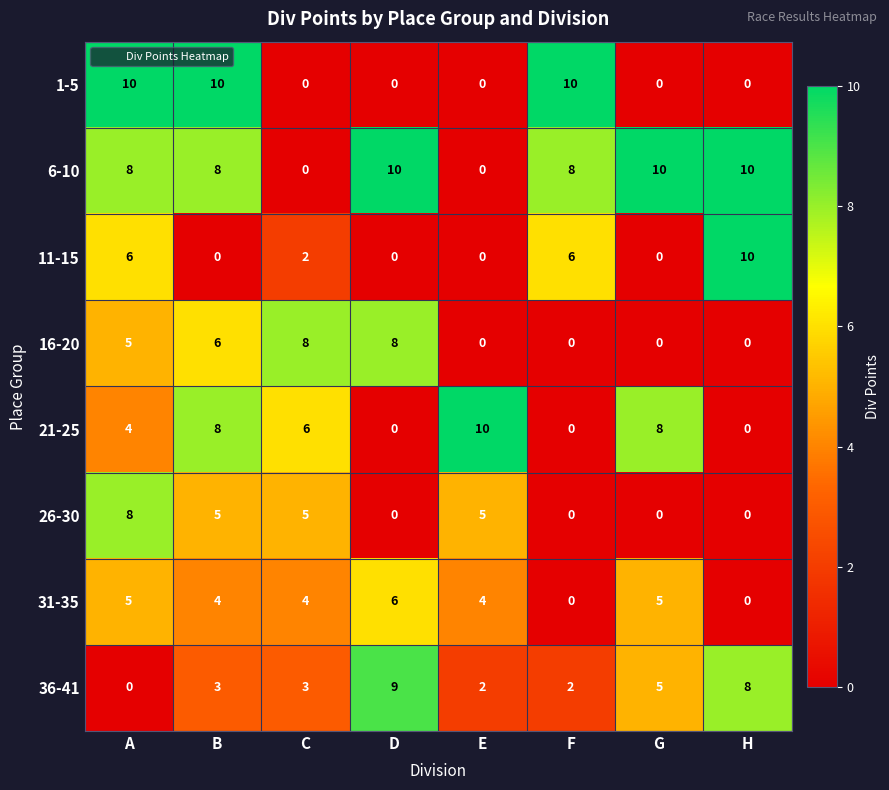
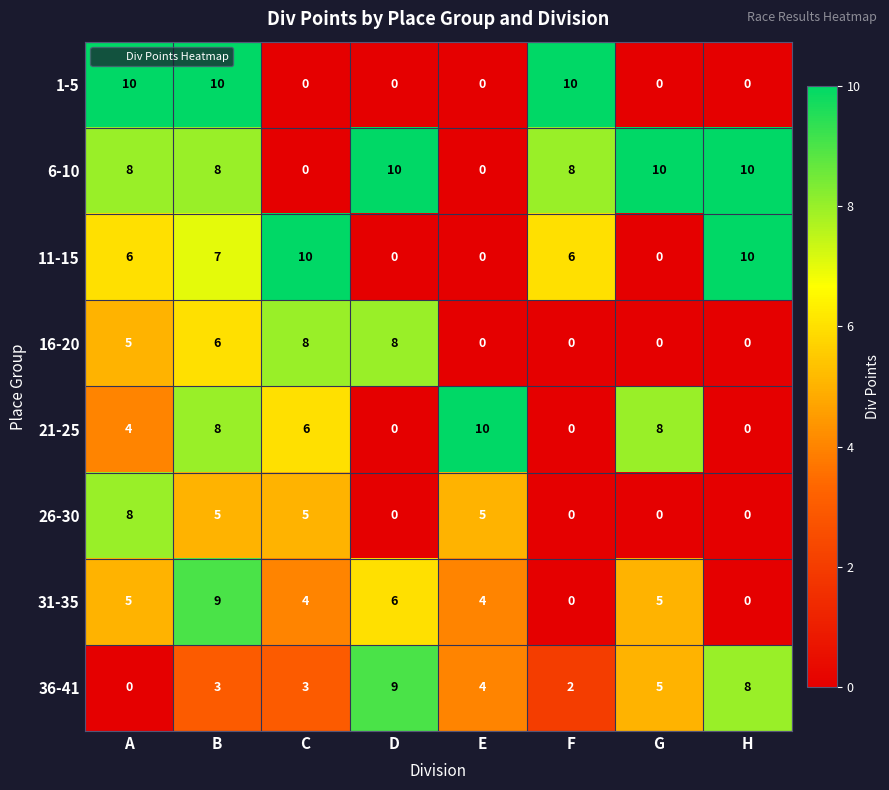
11-15, B: 0 -> 7
11-15, C: 2 -> 10
31-35, B: 4 -> 9
36-41, E: 2 -> 4
